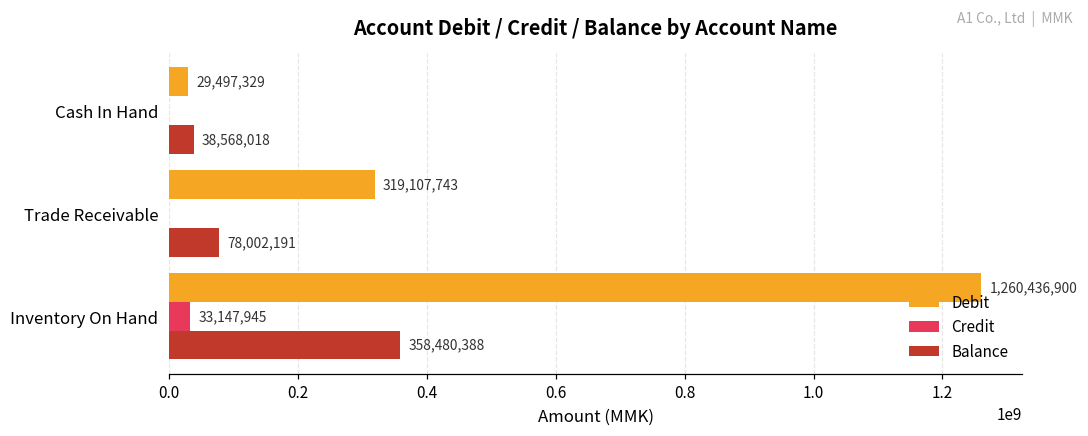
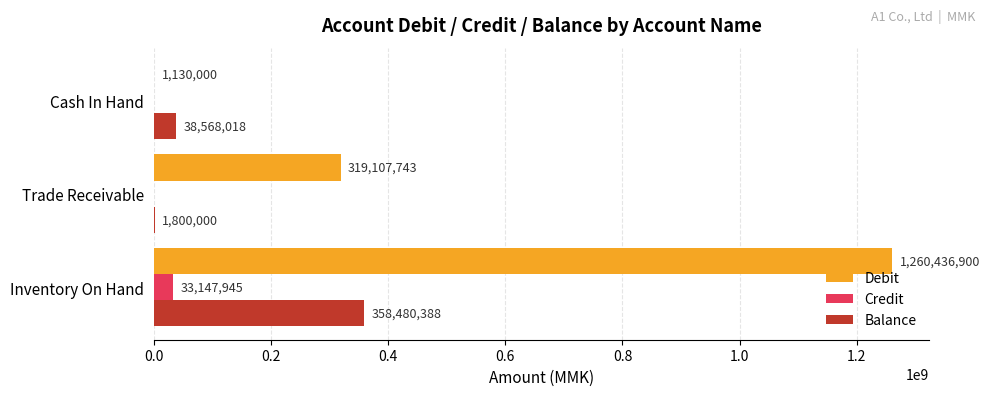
Debit, Cash In Hand: 29,497,329 -> 1,130,000
Balance, Trade Receivable: 78,002,191 -> 1,800,000
